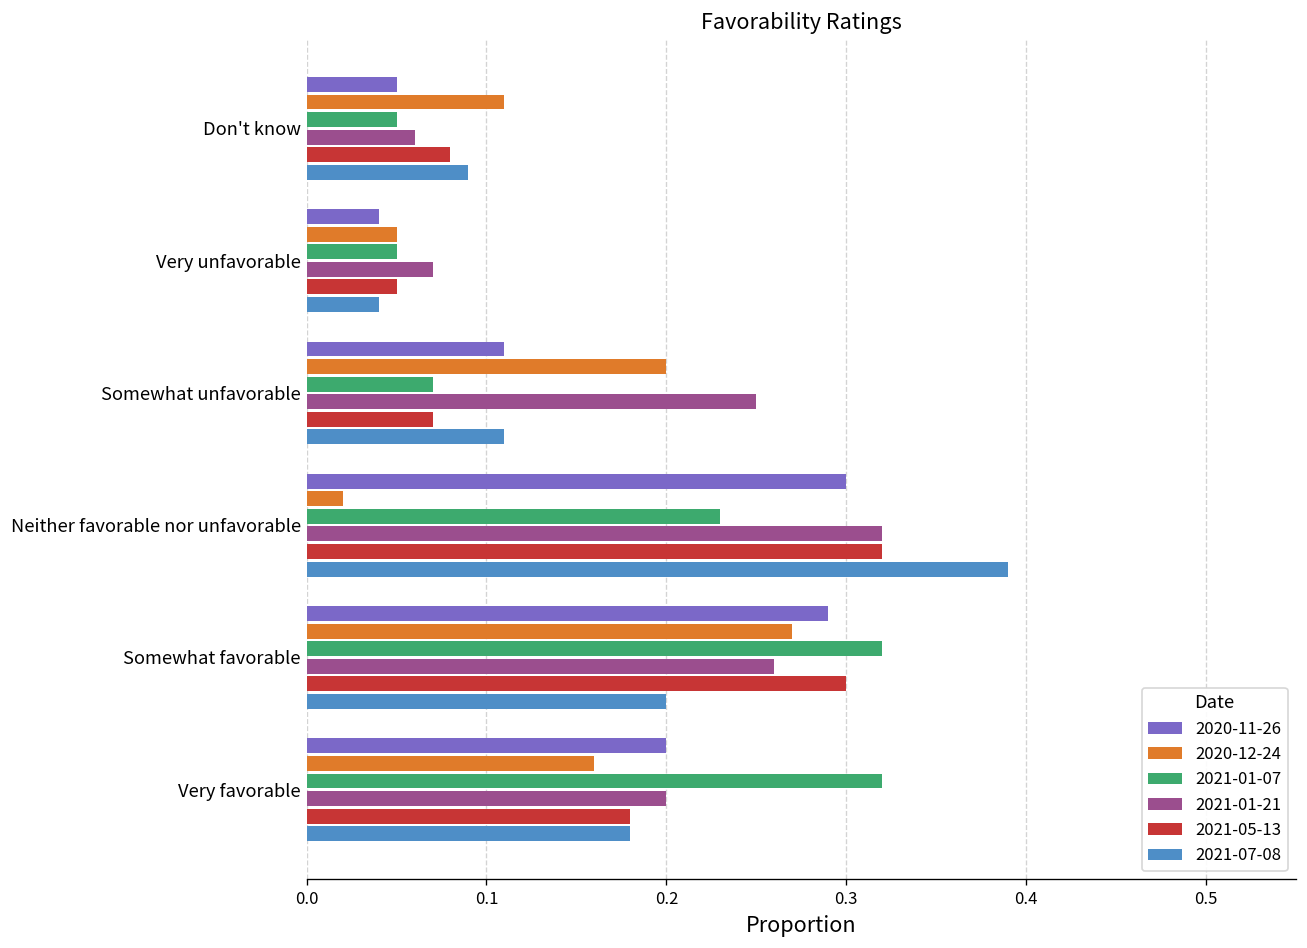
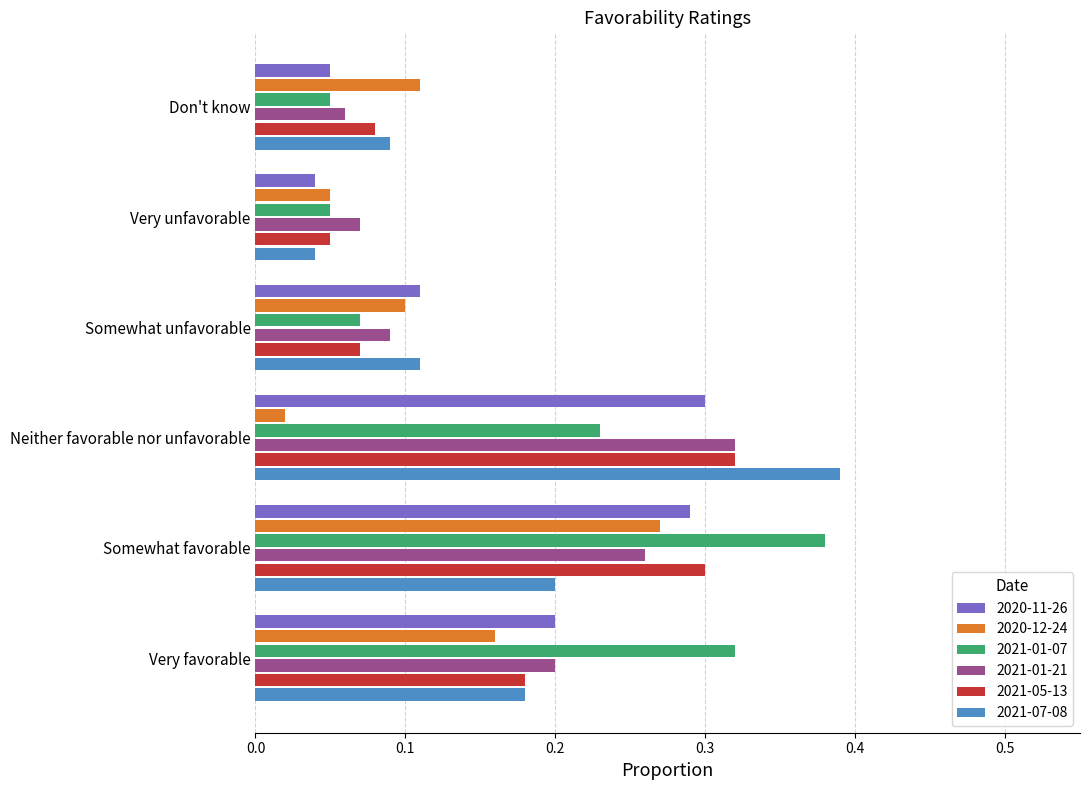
2020-12-24, Somewhat unfavorable: 0.2 -> 0.1
2021-01-21, Somewhat unfavorable: 0.25 -> 0.09
2021-01-07, Somewhat favorable: 0.32 -> 0.38
